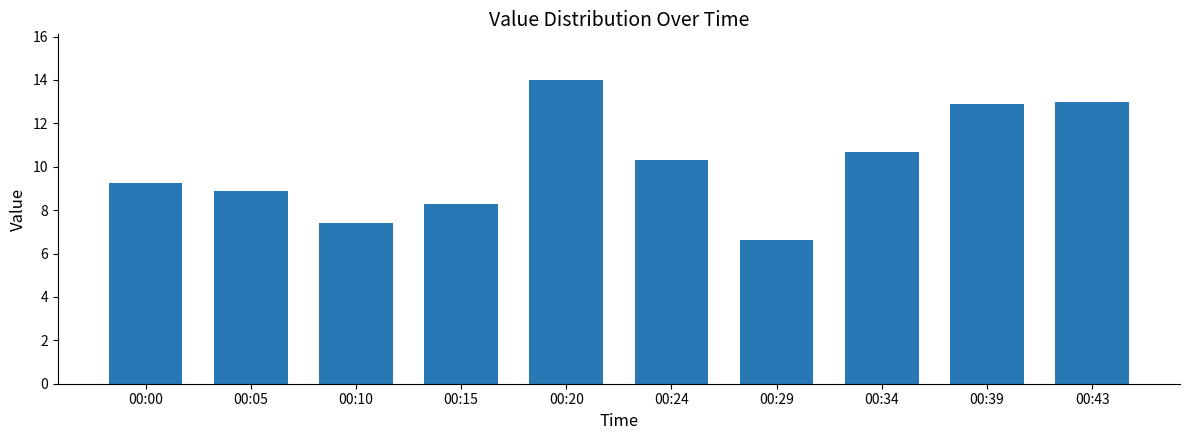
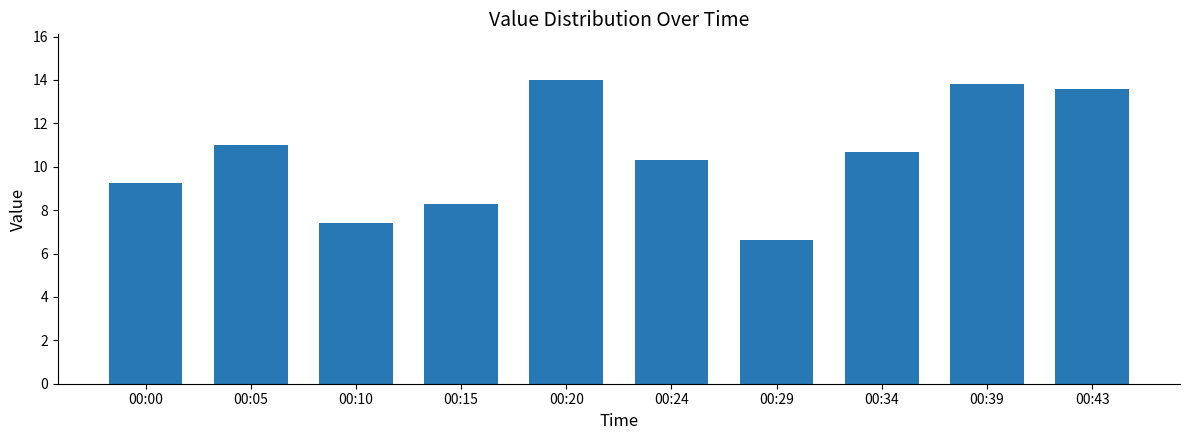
00:05: 8.9 -> 11.0
00:39: 12.9 -> 13.8
00:43: 13.0 -> 13.6
